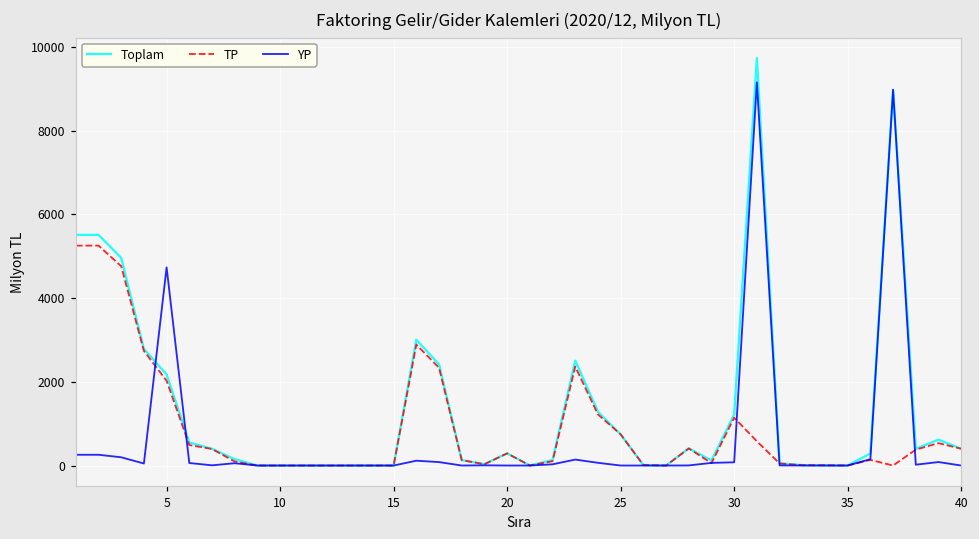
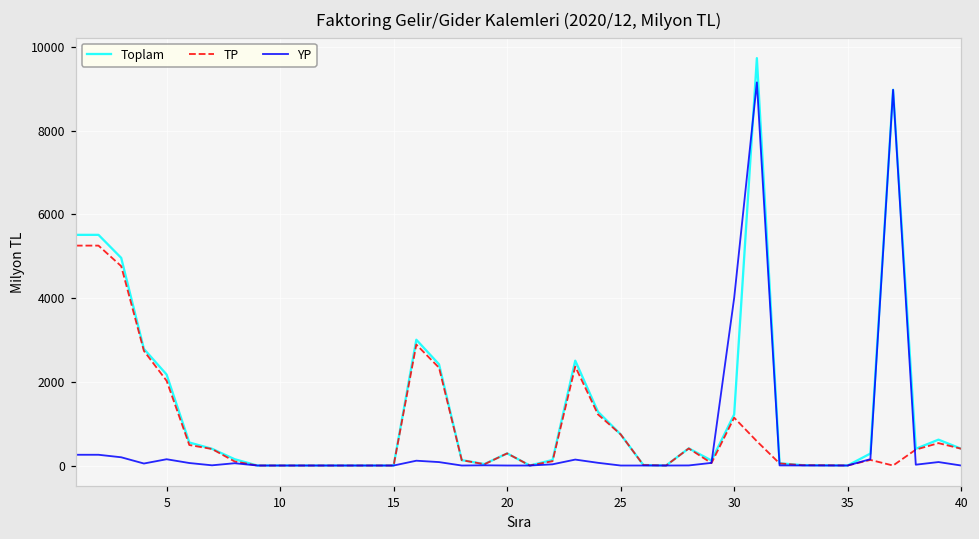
YP, 5: 4700 -> 200
YP, 30: 100 -> 4000
